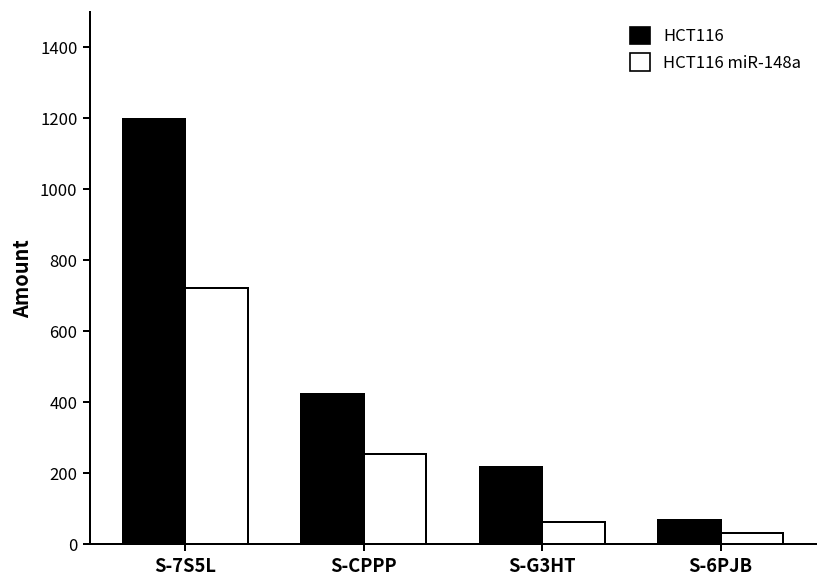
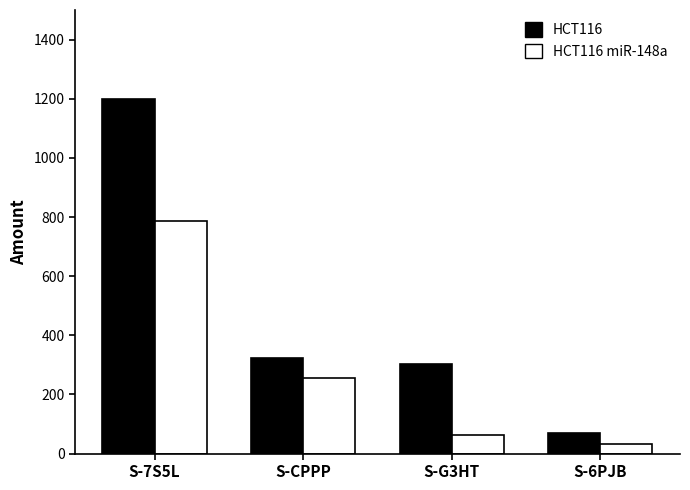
HCT116 miR-148a, S-7S5L: 720 -> 790
HCT116, S-CPPP: 420 -> 320
HCT116, S-G3HT: 220 -> 300
